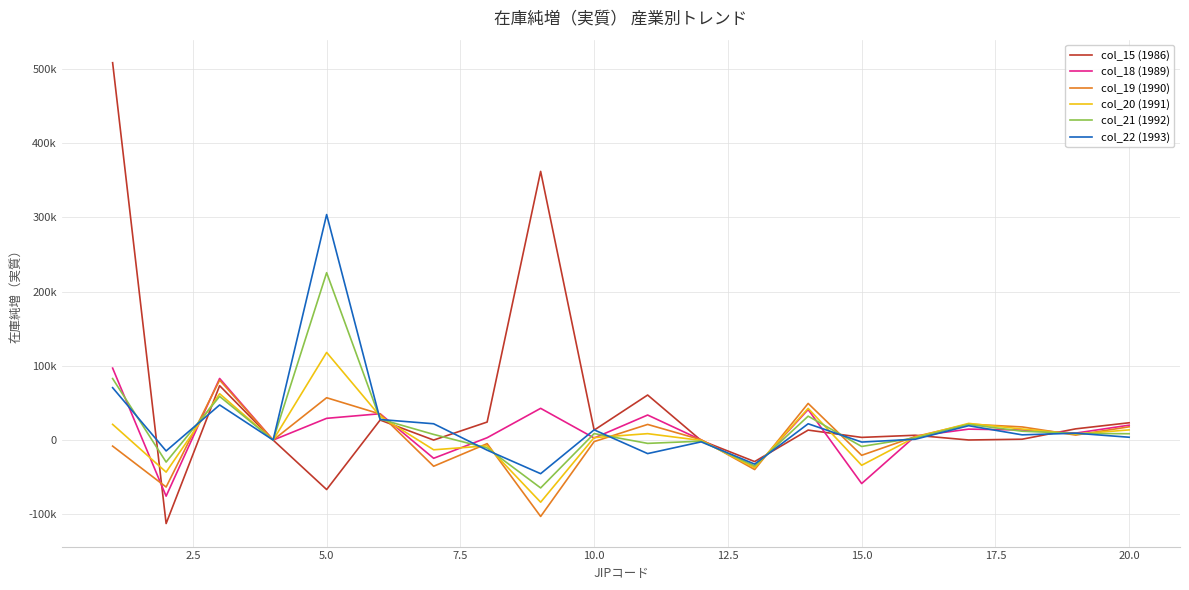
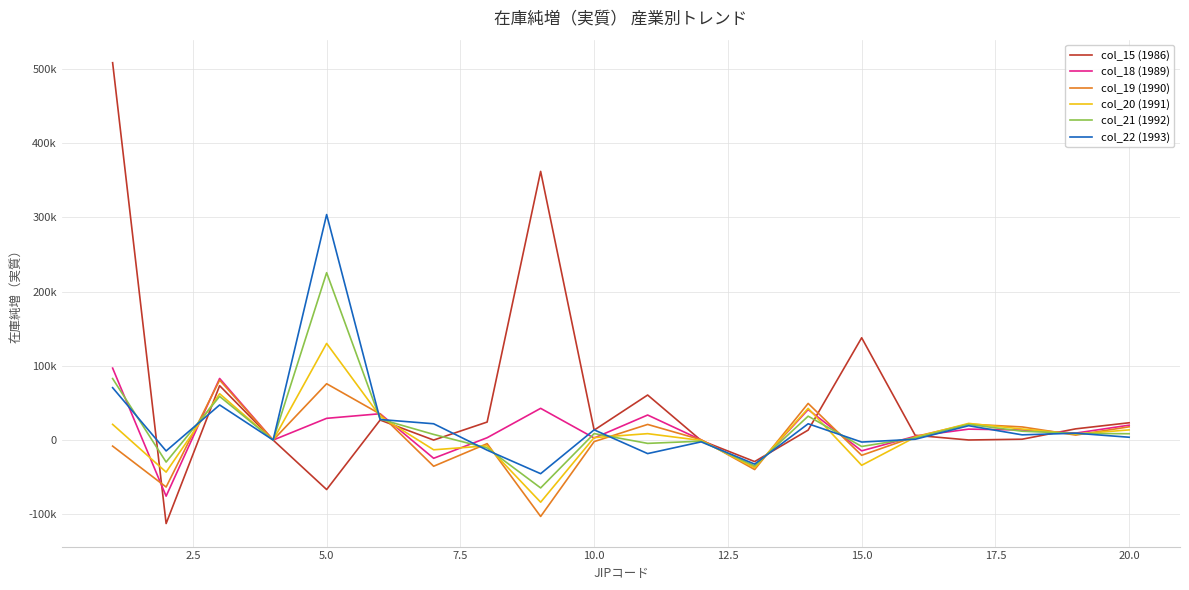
col_19 (1990), 5.0: 60000 -> 80000
col_20 (1991), 5.0: 120000 -> 130000
col_15 (1986), 15.0: 0 -> 140000
col_18 (1989), 15.0: -60000 -> -10000
